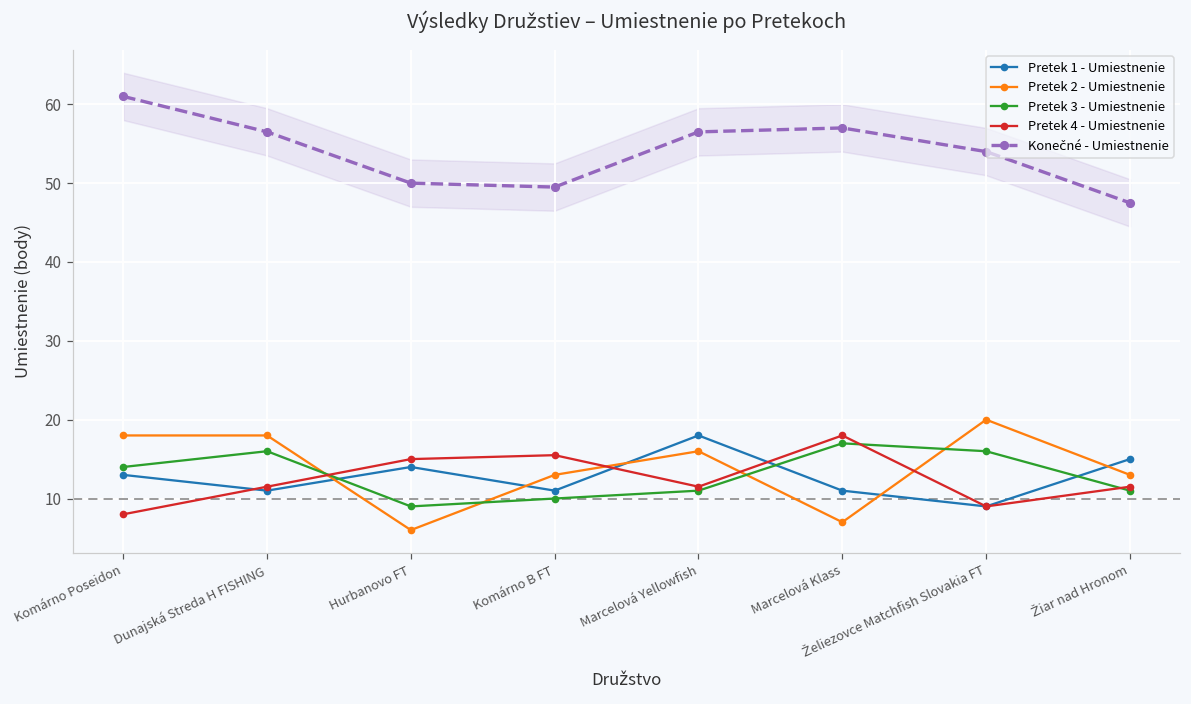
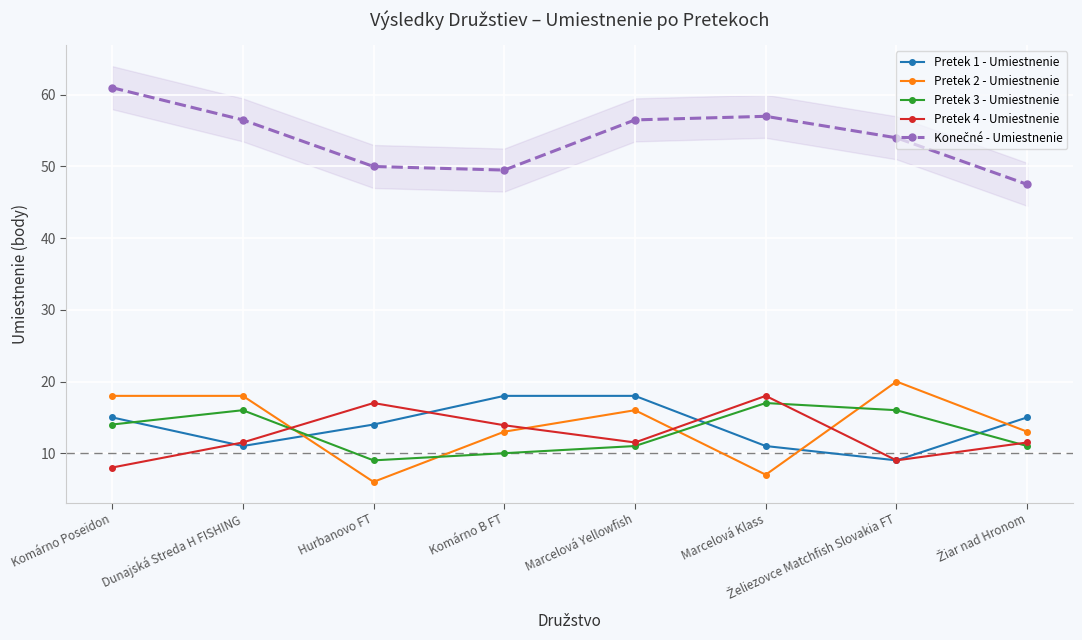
Pretek 1 - Umiestnenie, Komárno Poseidon: 13 -> 15
Pretek 4 - Umiestnenie, Hurbanovo FT: 15 -> 17
Pretek 1 - Umiestnenie, Komárno B FT: 11 -> 18
Pretek 4 - Umiestnenie, Komárno B FT: 16 -> 14
